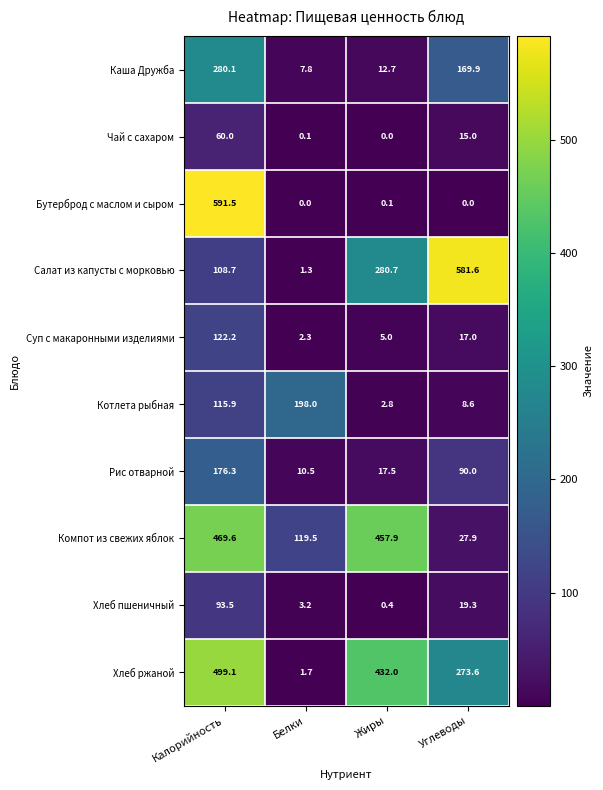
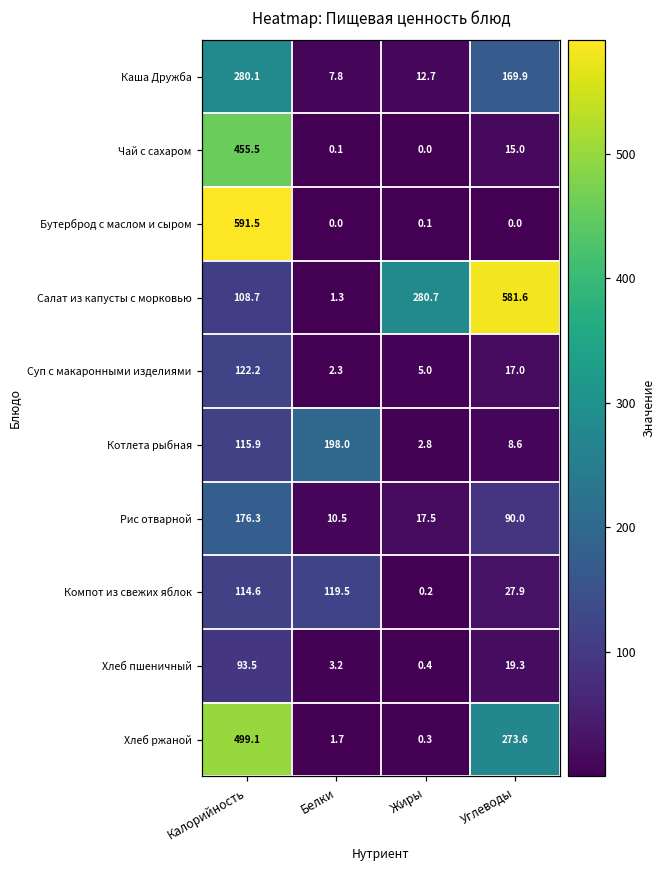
Чай с сахаром, Калорийность: 60.0 -> 455.5
Компот из свежих яблок, Калорийность: 469.6 -> 114.6
Компот из свежих яблок, Жиры: 457.9 -> 0.2
Хлеб ржаной, Жиры: 432.0 -> 0.3
